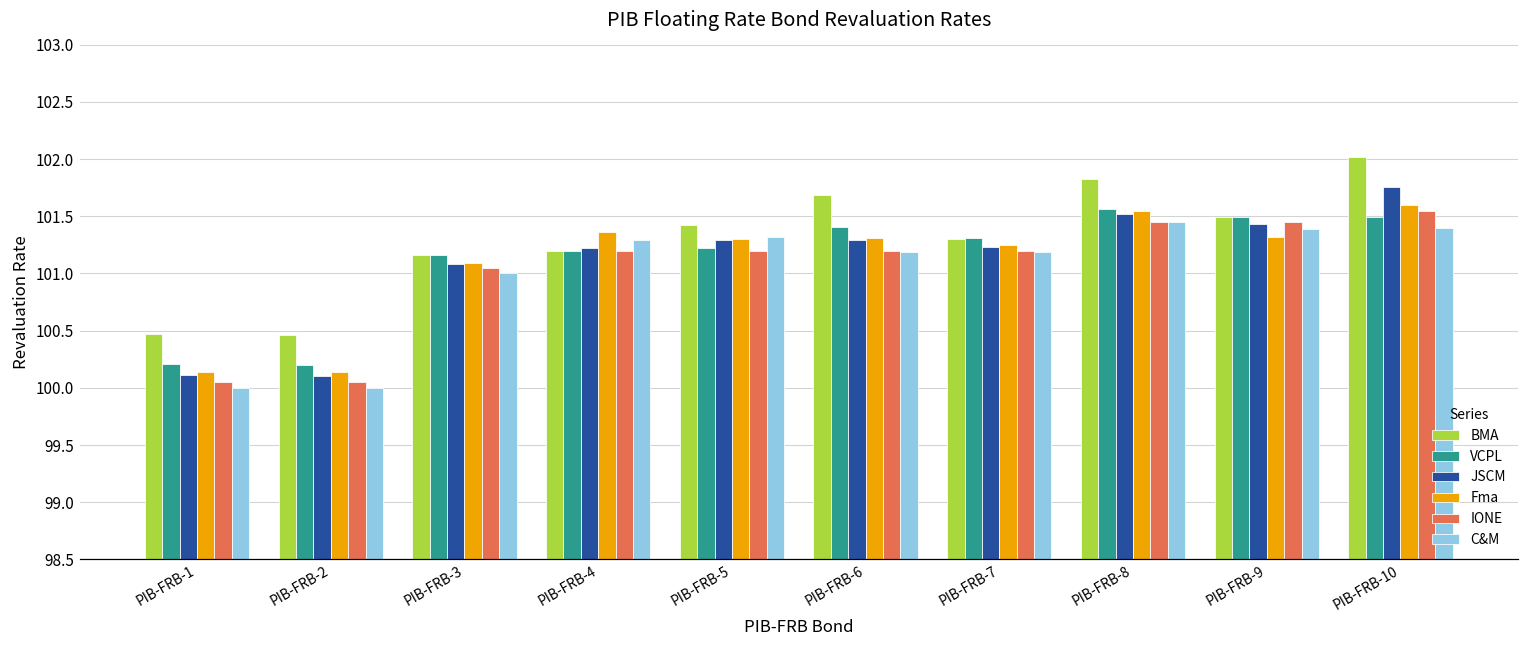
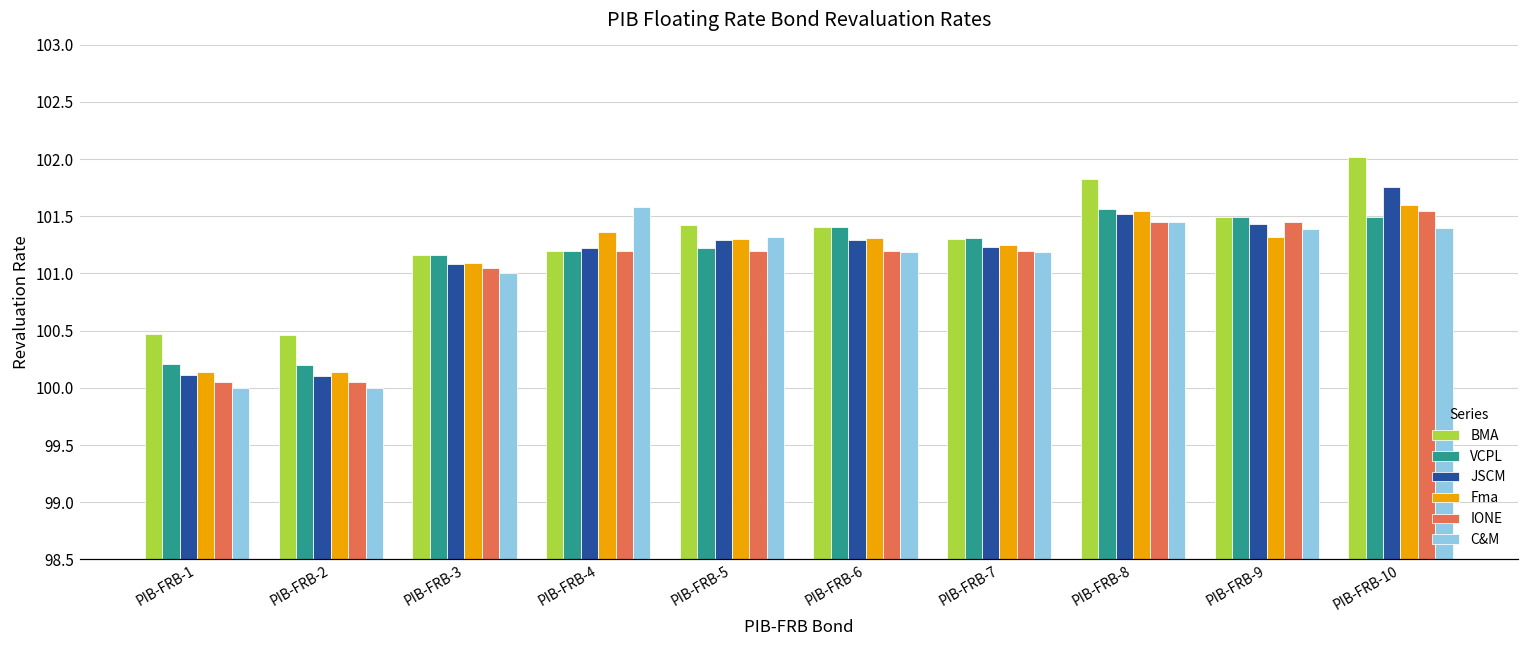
C&M, PIB-FRB-4: 101.29 -> 101.58
BMA, PIB-FRB-6: 101.69 -> 101.41
